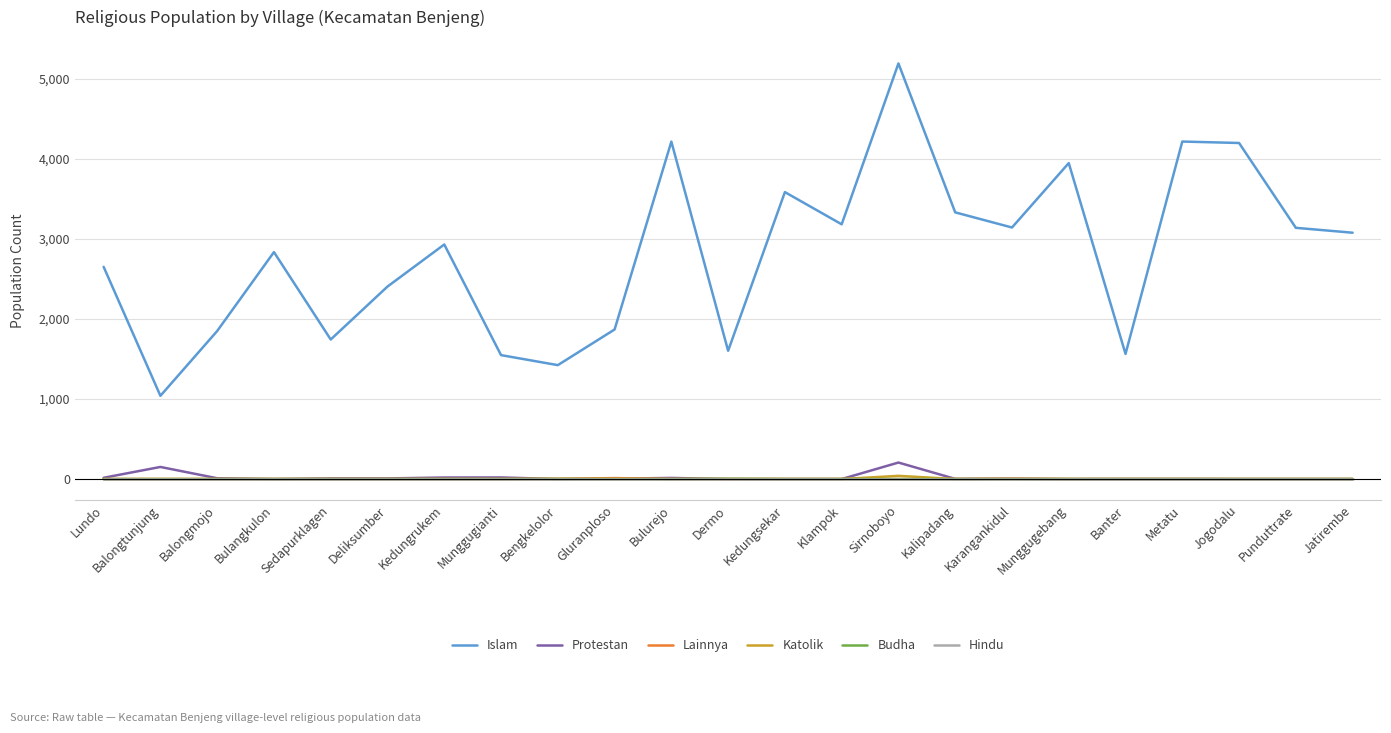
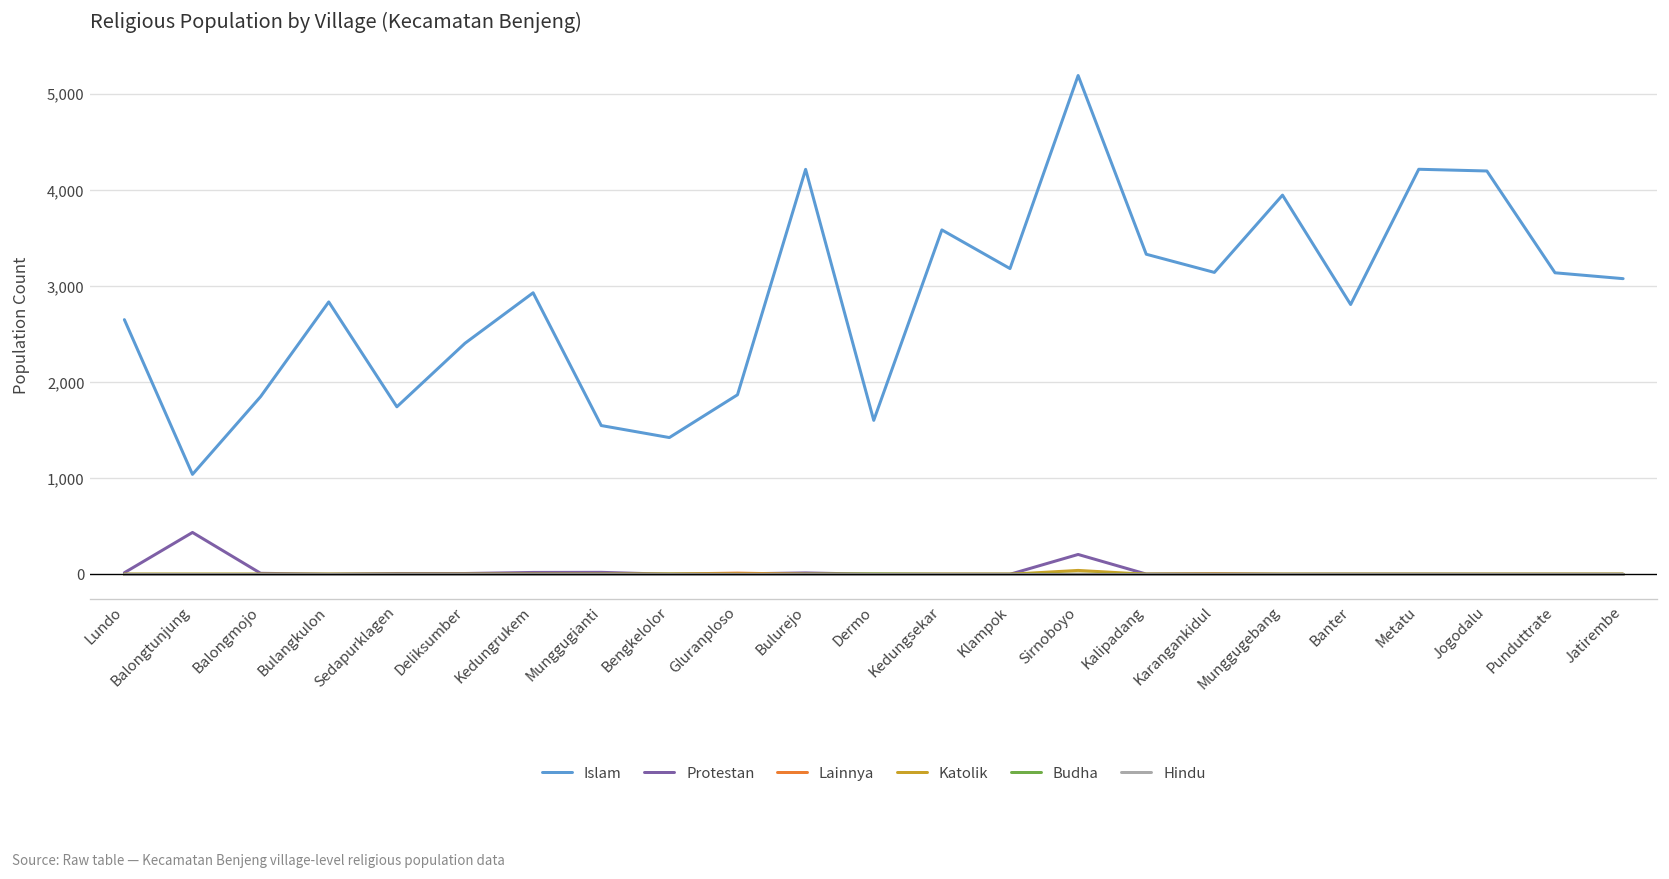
Protestan, Balongtunjung: 200 -> 400
Islam, Banter: 1,600 -> 2,800
